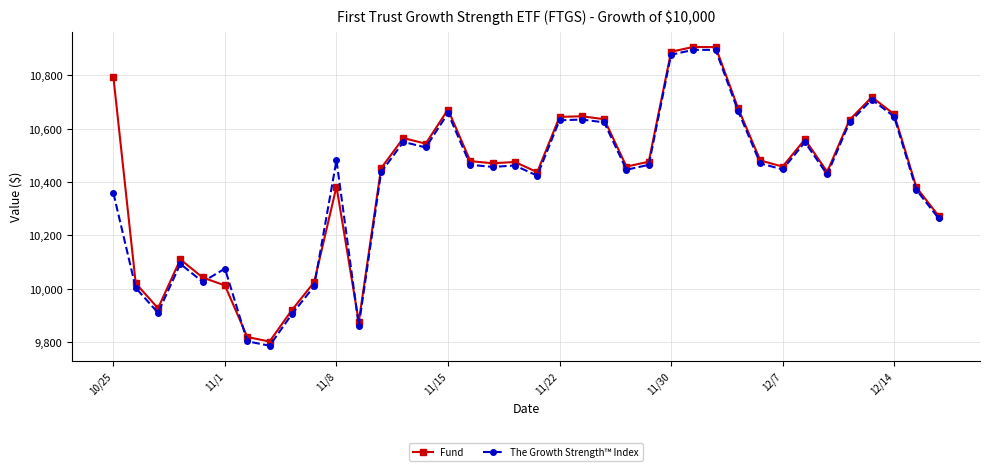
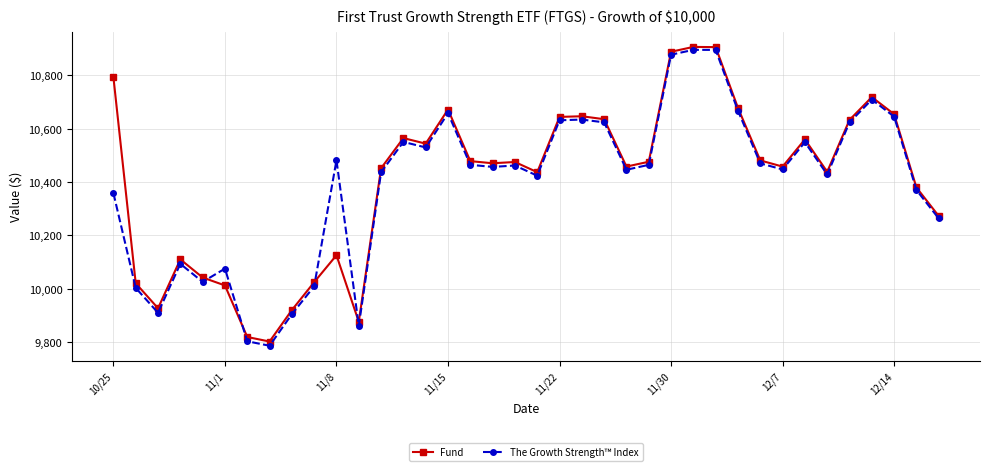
Fund, 11/8: 10,380 -> 10,130
